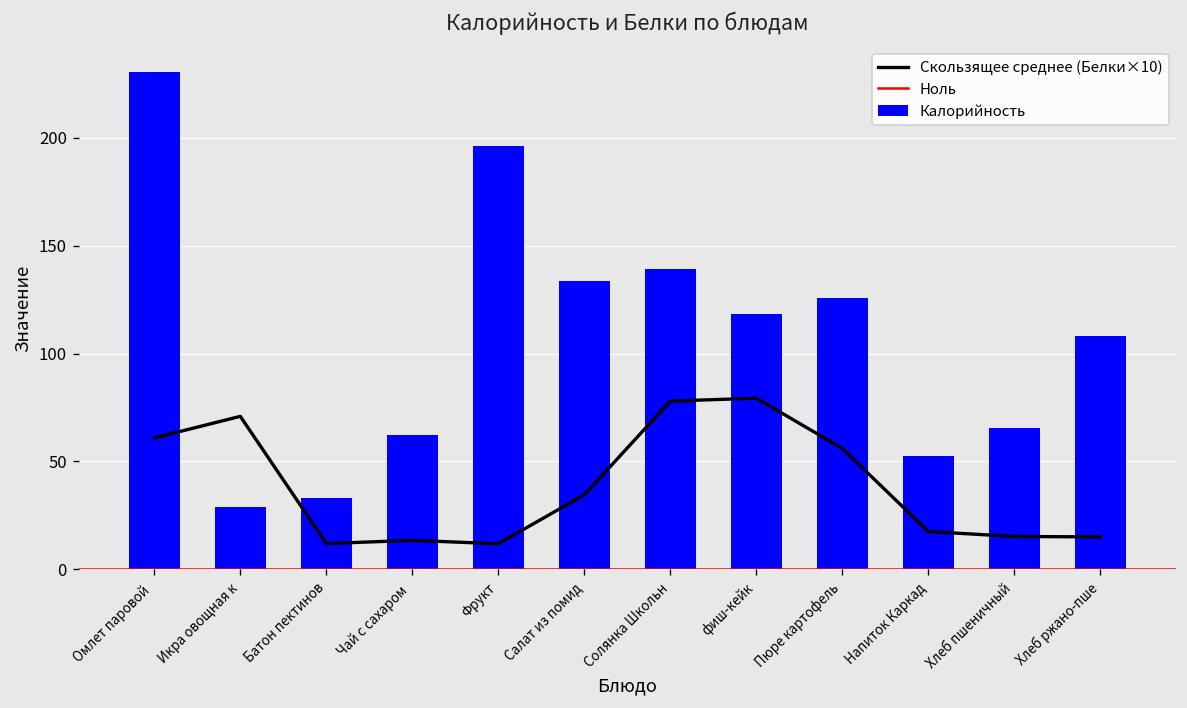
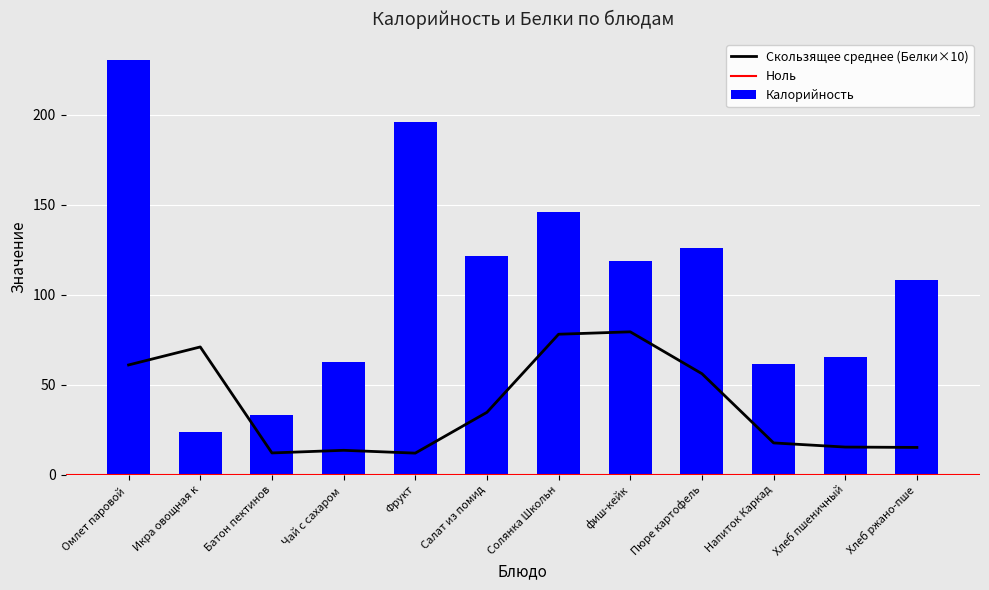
Калорийность, Икра овощная к: 29 -> 23
Калорийность, Салат из помид: 134 -> 121
Калорийность, Солянка Школьн: 139 -> 146
Калорийность, Напиток Каркад: 52 -> 62
